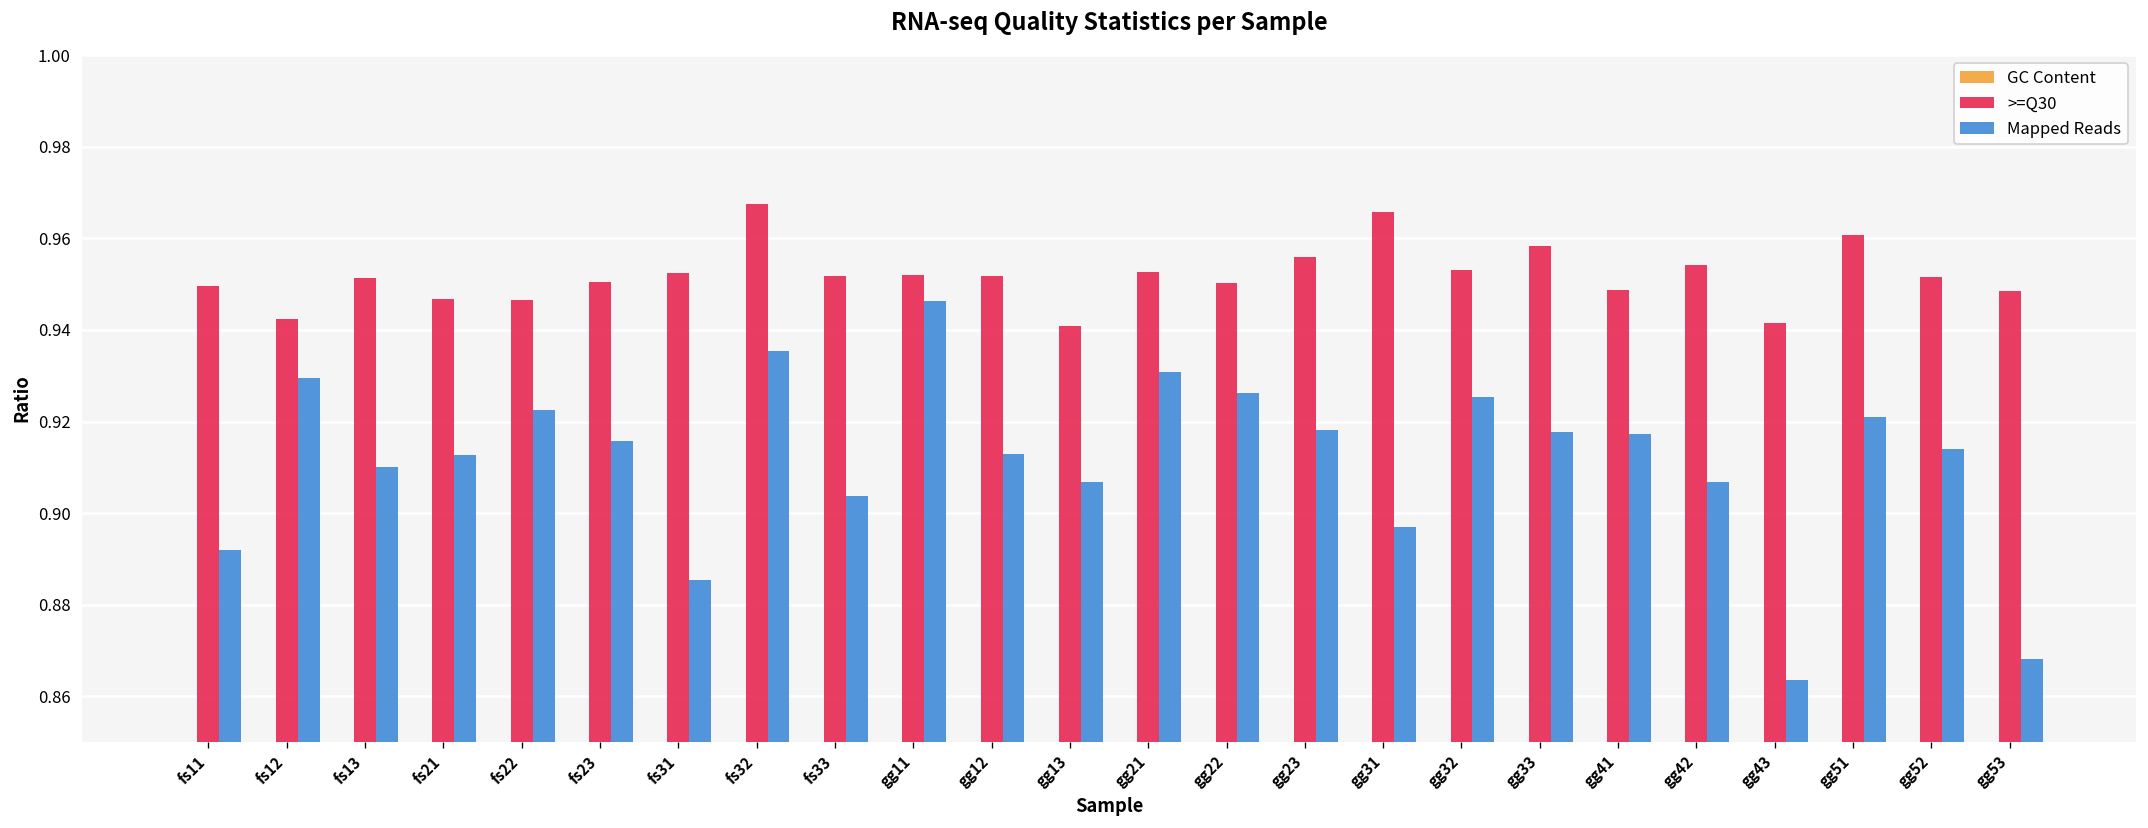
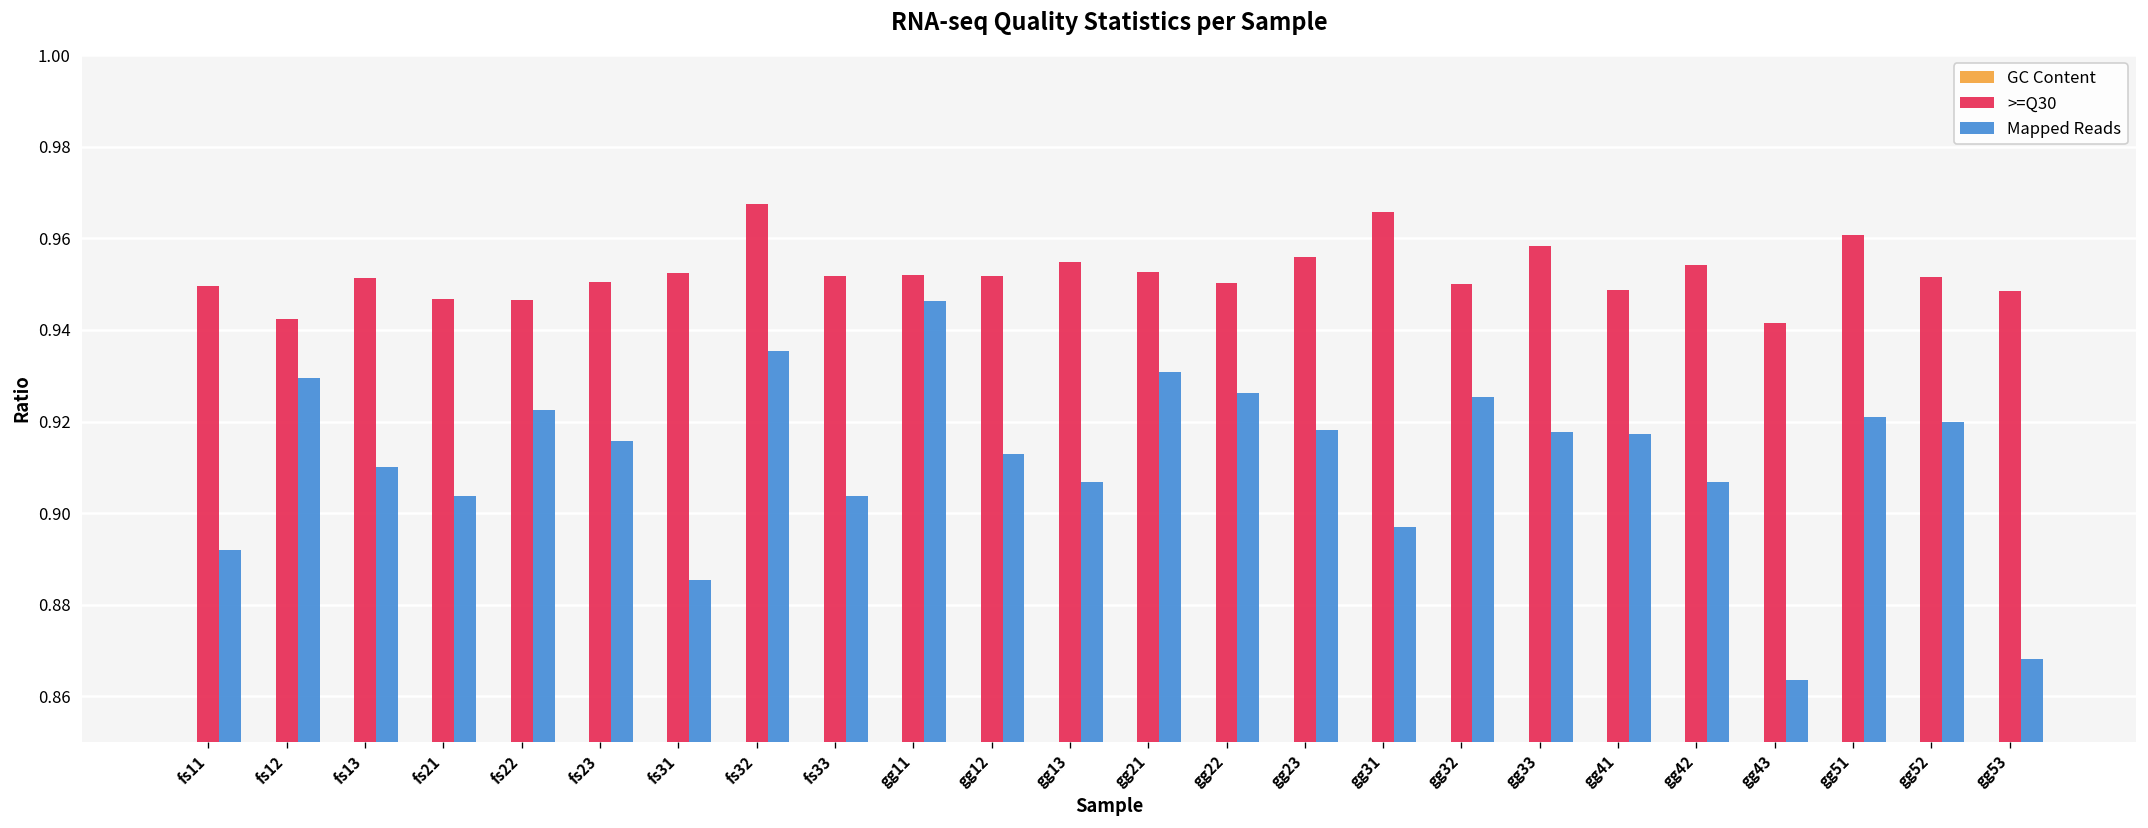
Mapped Reads, fs21: 0.913 -> 0.904
>=Q30, gg13: 0.941 -> 0.955
>=Q30, gg32: 0.953 -> 0.950
Mapped Reads, gg52: 0.914 -> 0.920
